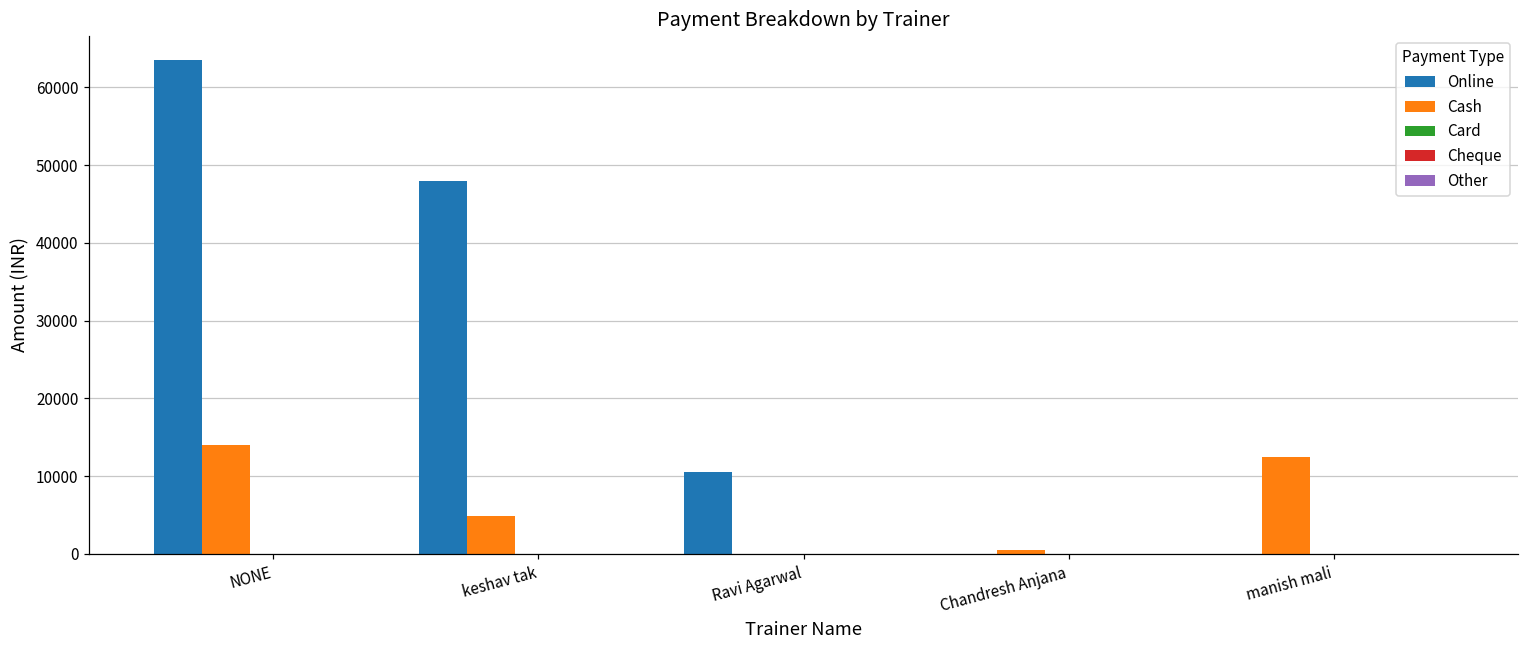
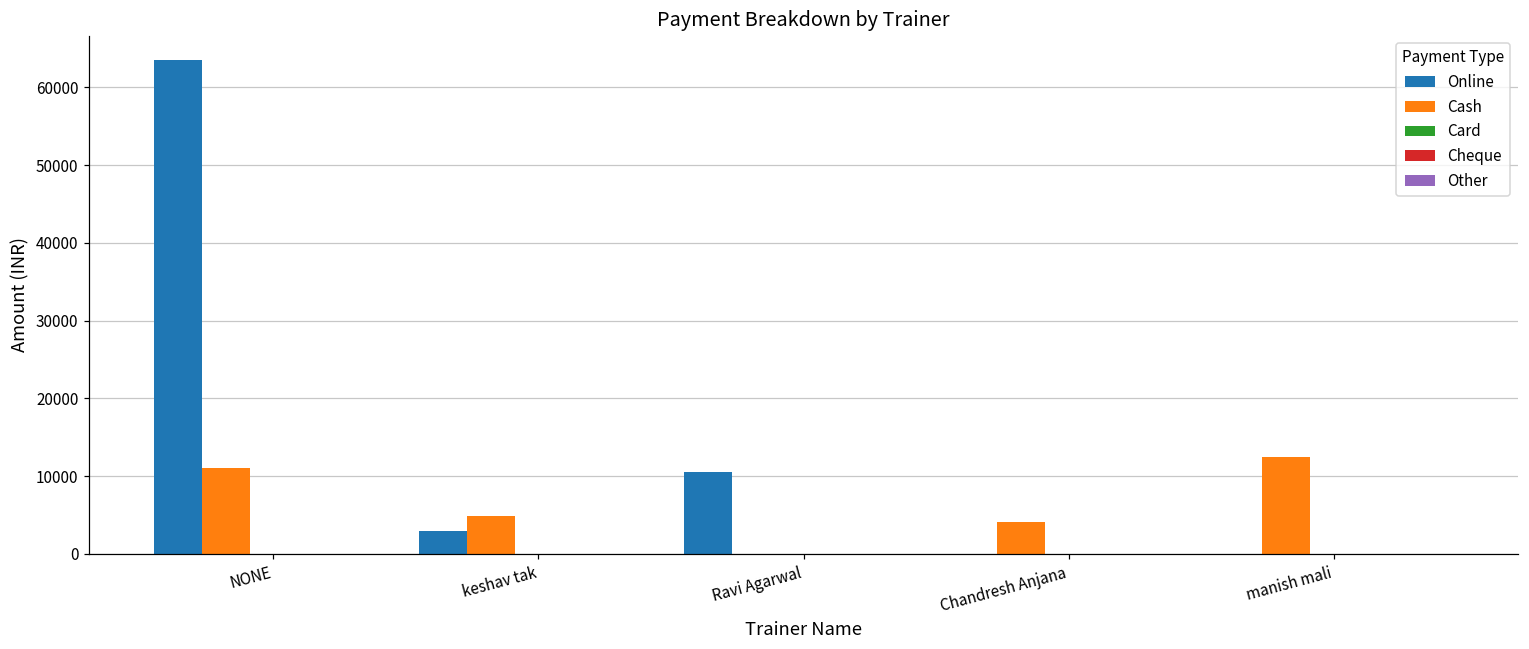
Cash, NONE: 14000 -> 11000
Online, keshav tak: 48000 -> 3000
Cash, Chandresh Anjana: 0 -> 4000
